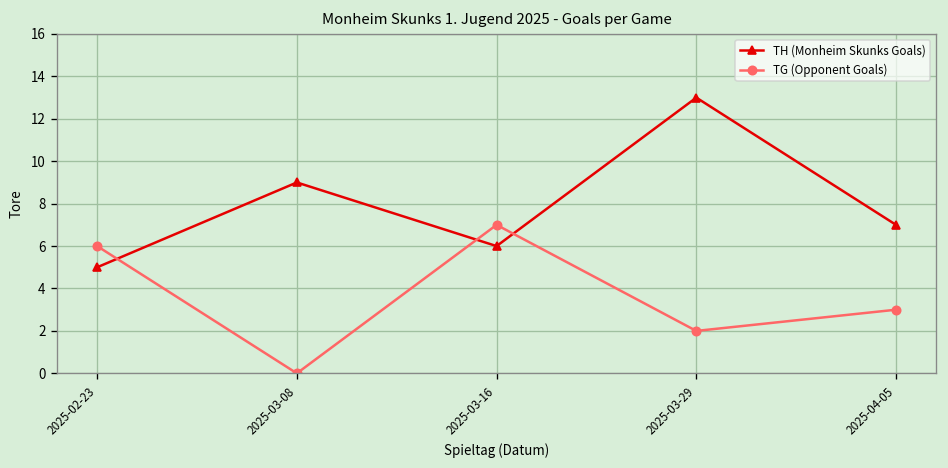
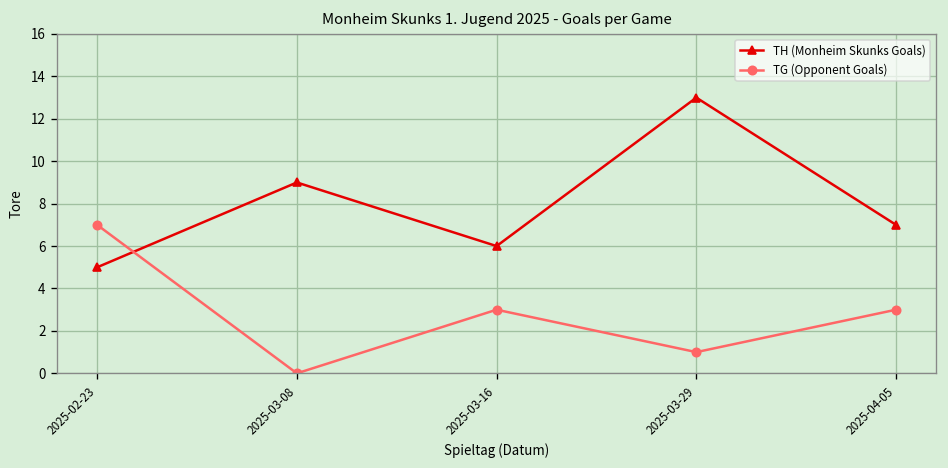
TG (Opponent Goals), 2025-02-23: 6 -> 7
TG (Opponent Goals), 2025-03-16: 7 -> 3
TG (Opponent Goals), 2025-03-29: 2 -> 1
